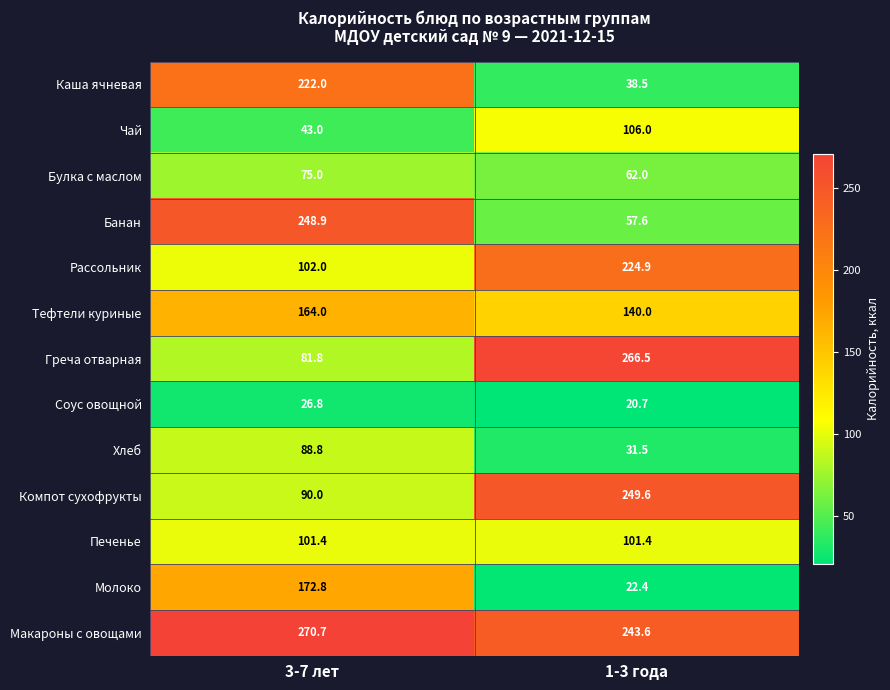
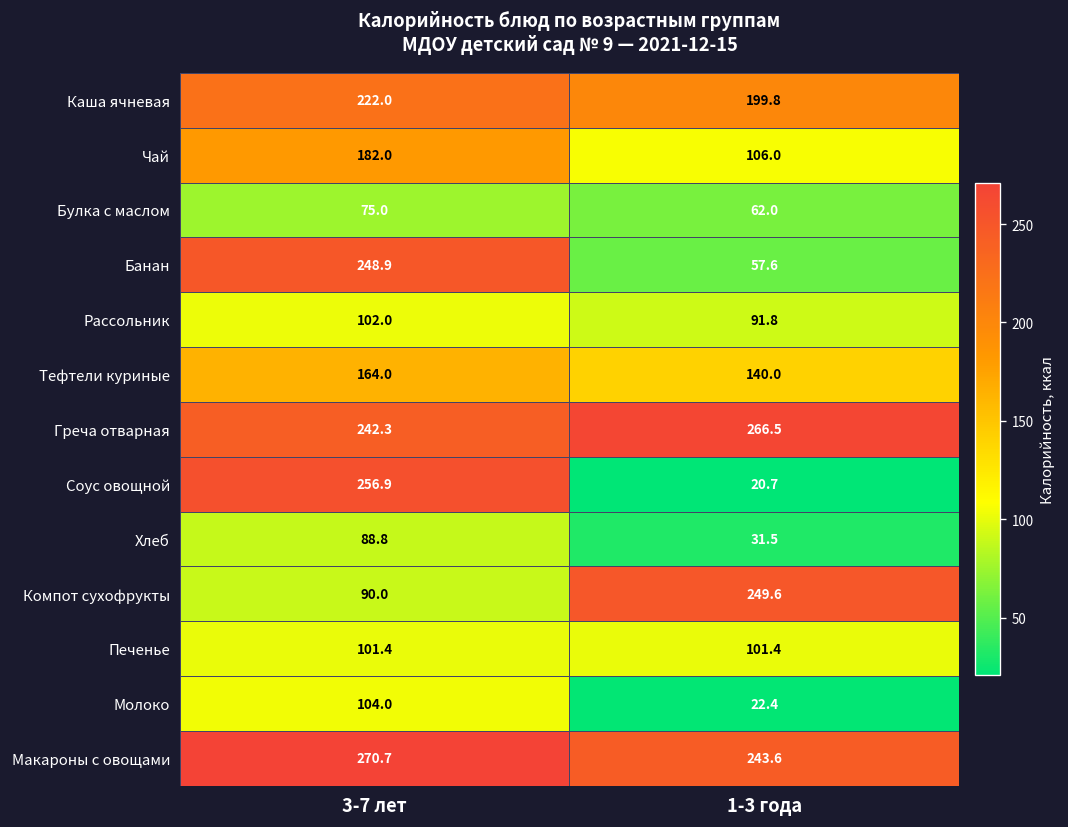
Каша ячневая, 1-3 года: 38.5 -> 199.8
Чай, 3-7 лет: 43.0 -> 182.0
Рассольник, 1-3 года: 224.9 -> 91.8
Греча отварная, 3-7 лет: 81.8 -> 242.3
Соус овощной, 3-7 лет: 26.8 -> 256.9
Молоко, 3-7 лет: 172.8 -> 104.0
